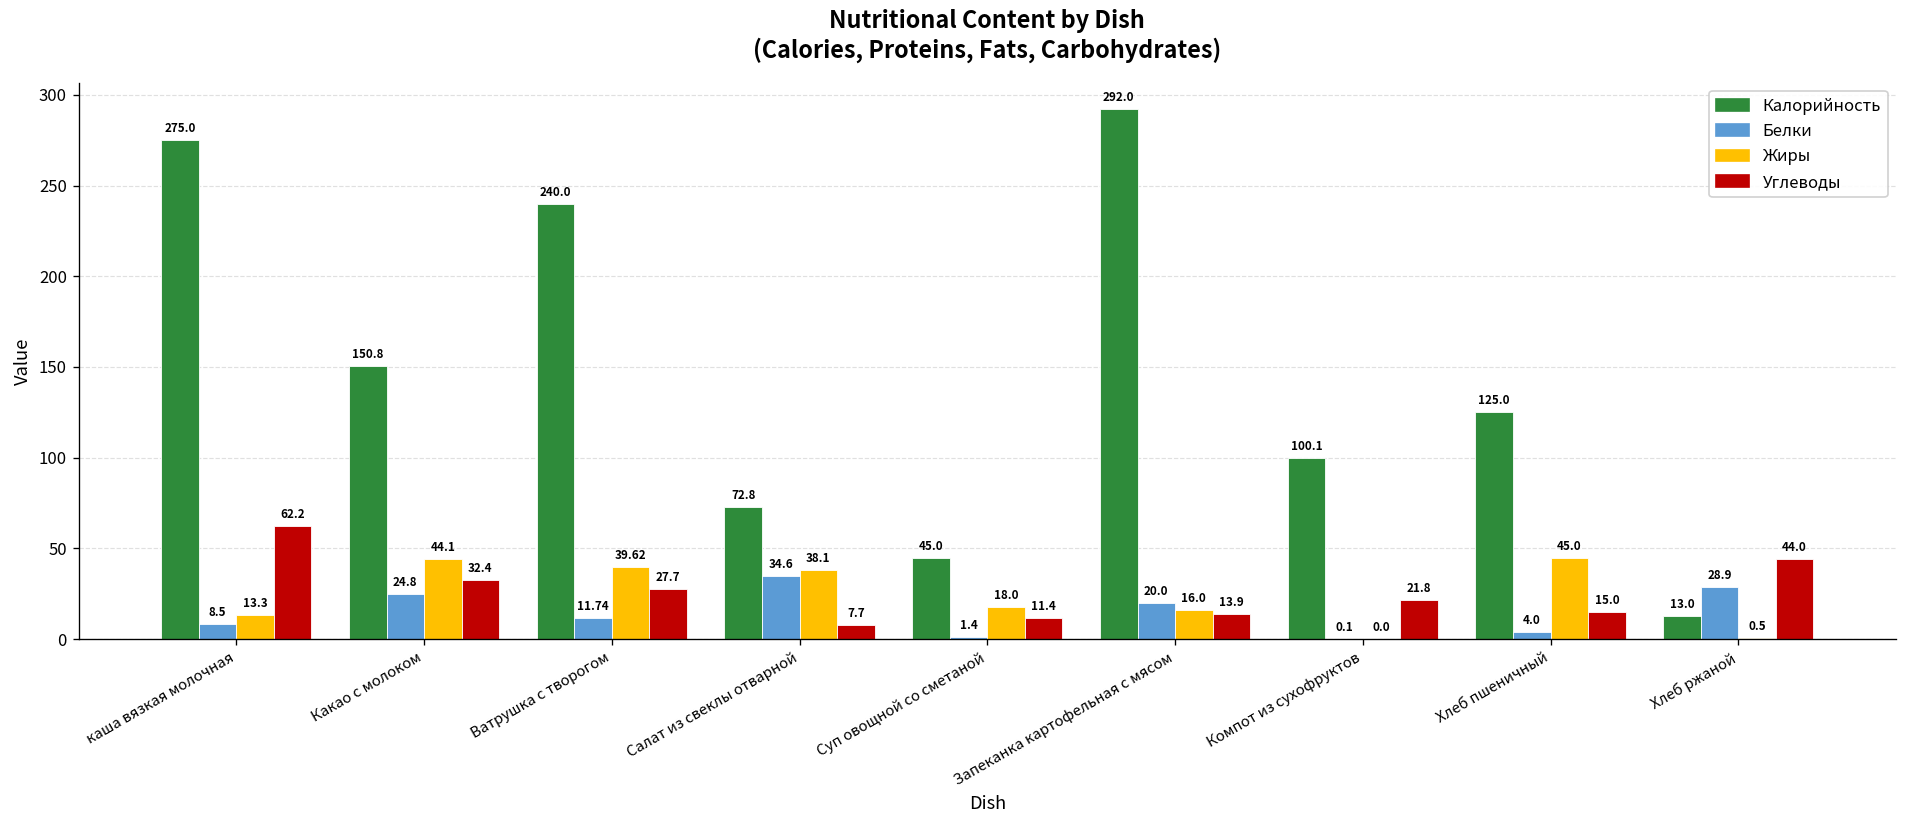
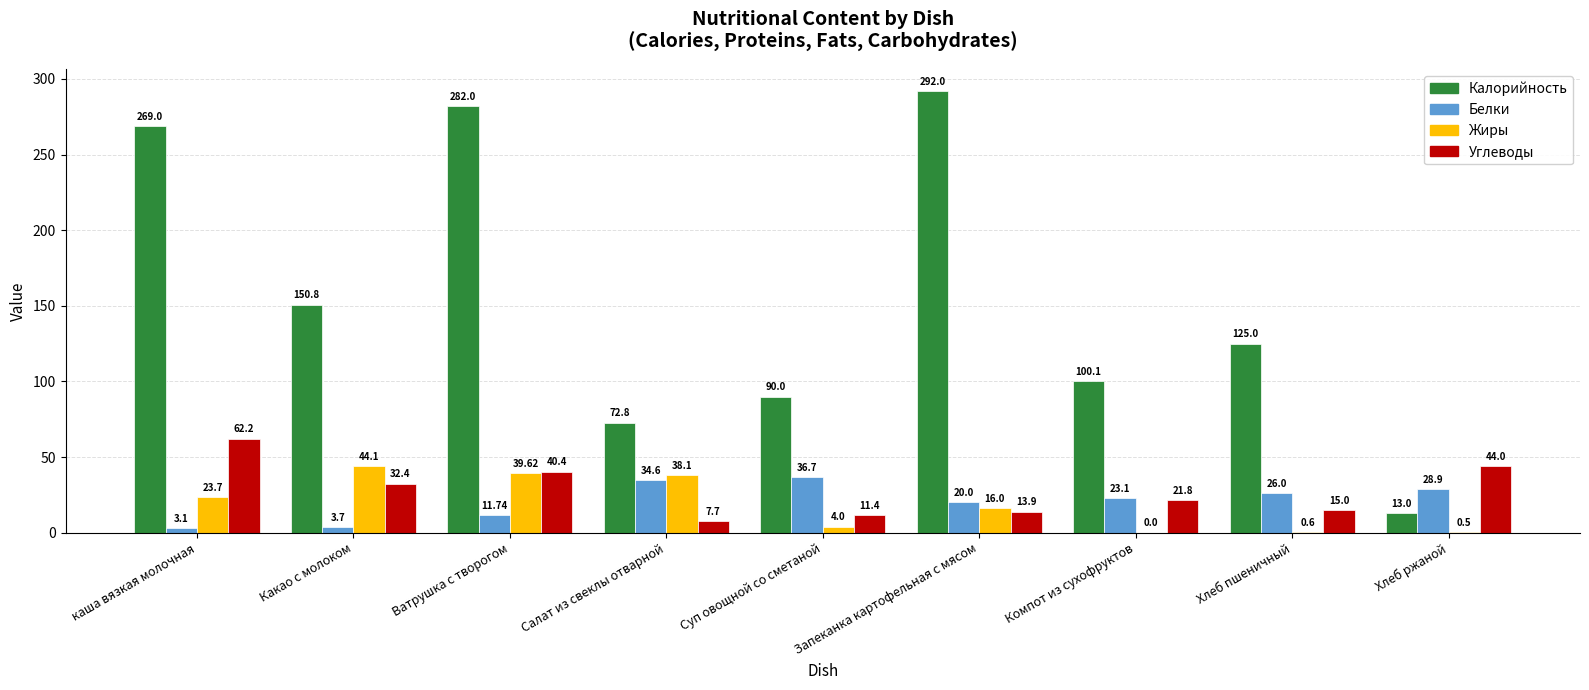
Калорийность, каша вязкая молочная: 275.0 -> 269.0
Белки, каша вязкая молочная: 8.5 -> 3.1
Жиры, каша вязкая молочная: 13.3 -> 23.7
Белки, Какао с молоком: 24.8 -> 3.7
Калорийность, Ватрушка с творогом: 240.0 -> 282.0
Углеводы, Ватрушка с творогом: 27.7 -> 40.4
Калорийность, Суп овощной со сметаной: 45.0 -> 90.0
Белки, Суп овощной со сметаной: 1.4 -> 36.7
Жиры, Суп овощной со сметаной: 18.0 -> 4.0
Белки, Компот из сухофруктов: 0.1 -> 23.1
Белки, Хлеб пшеничный: 4.0 -> 26.0
Жиры, Хлеб пшеничный: 45.0 -> 0.6
